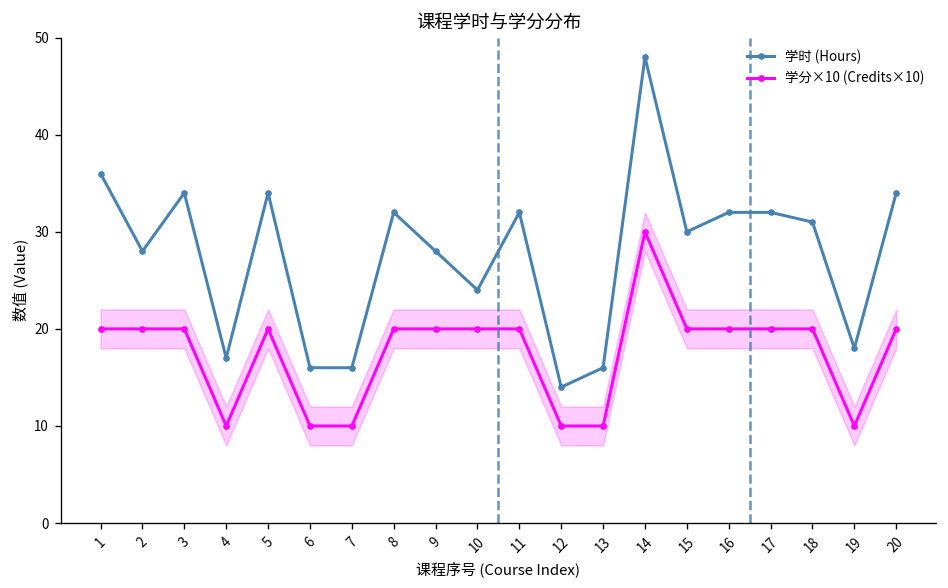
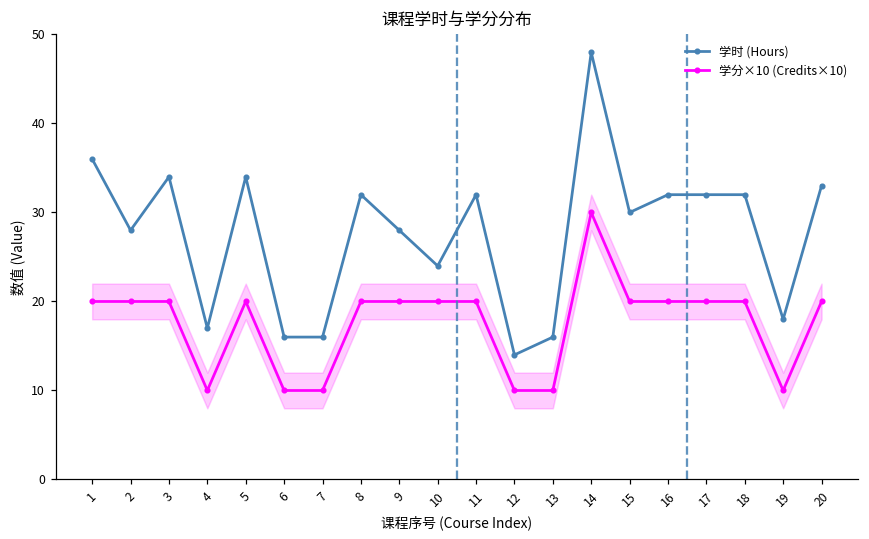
学时 (Hours), 18: 31 -> 32
学时 (Hours), 20: 34 -> 33
